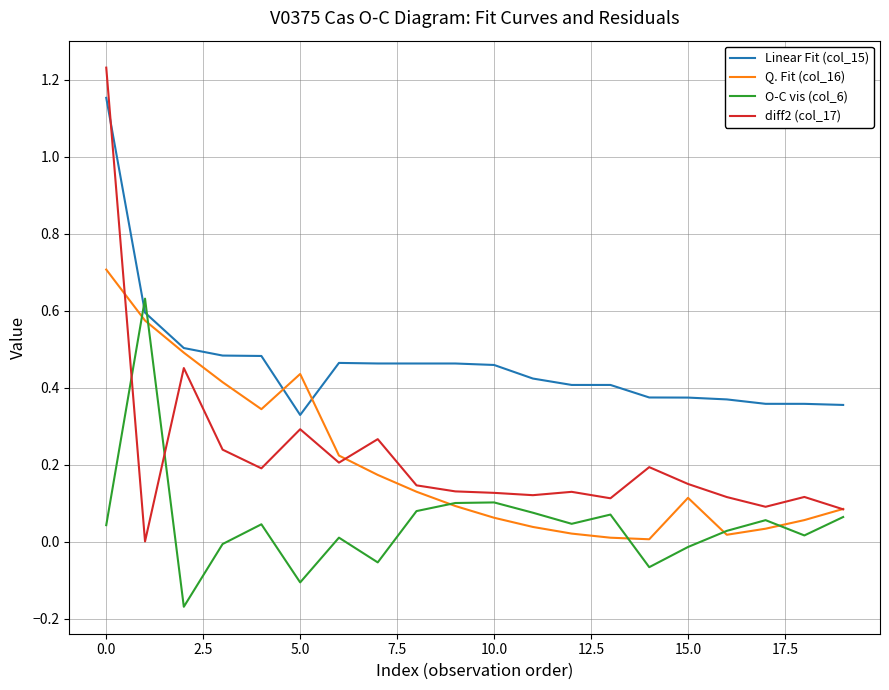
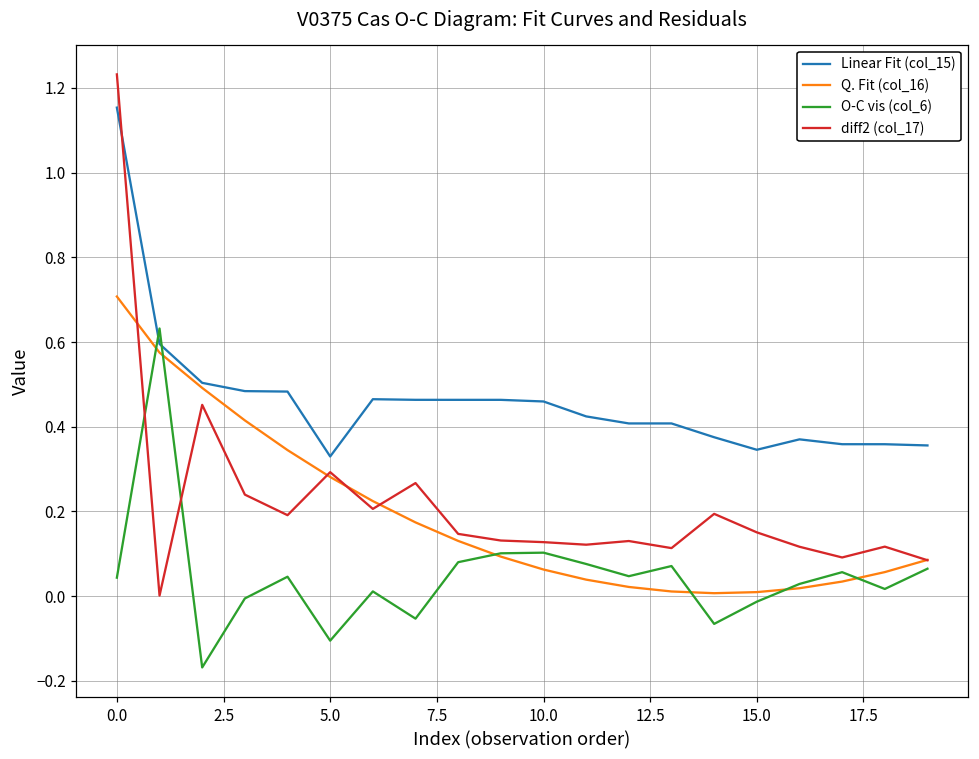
Q. Fit (col_16), 5.0: 0.44 -> 0.28
Linear Fit (col_15), 15.0: 0.37 -> 0.35
Q. Fit (col_16), 15.0: 0.11 -> 0.01
